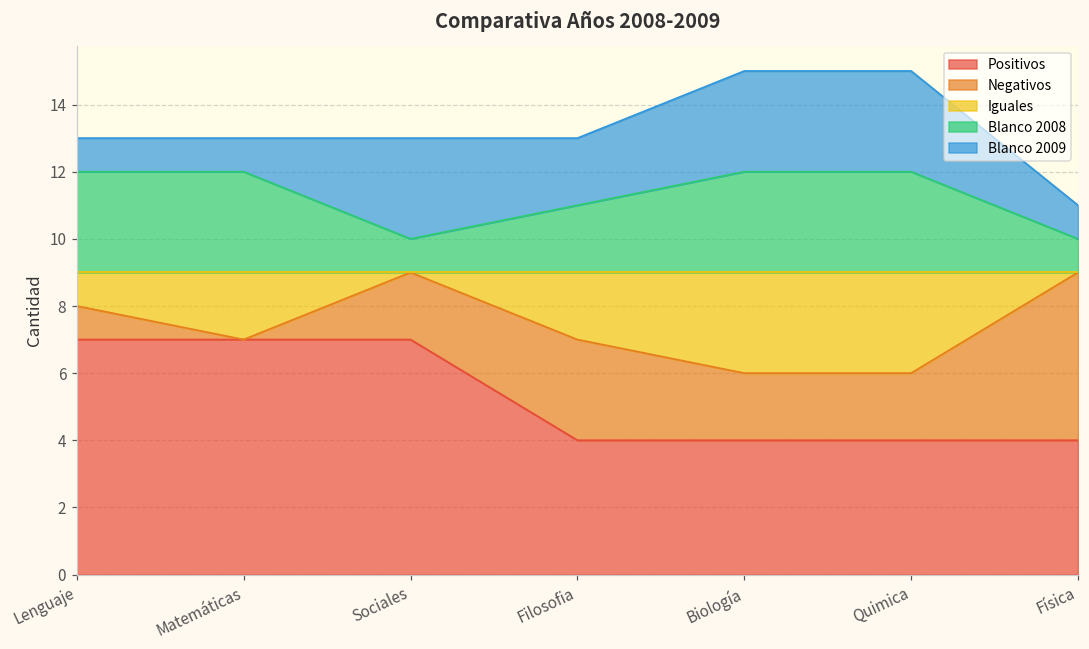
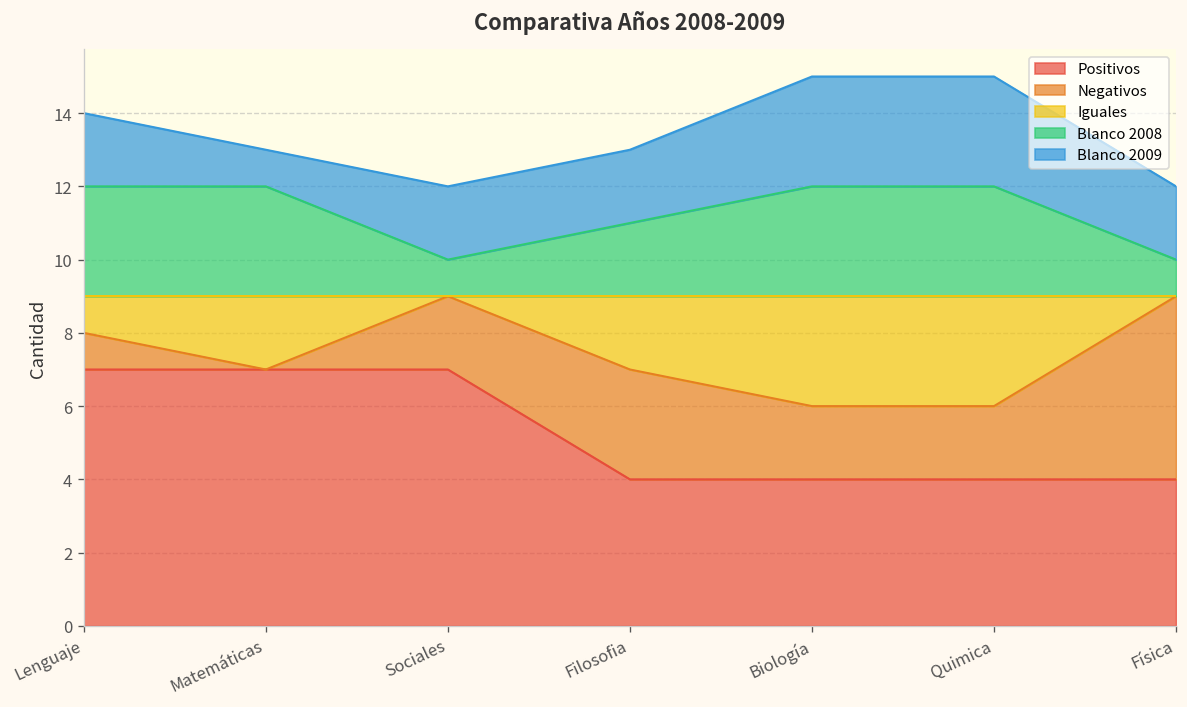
Blanco 2009, Lenguaje: 1 -> 2
Blanco 2009, Sociales: 3 -> 2
Blanco 2009, Física: 1 -> 2
